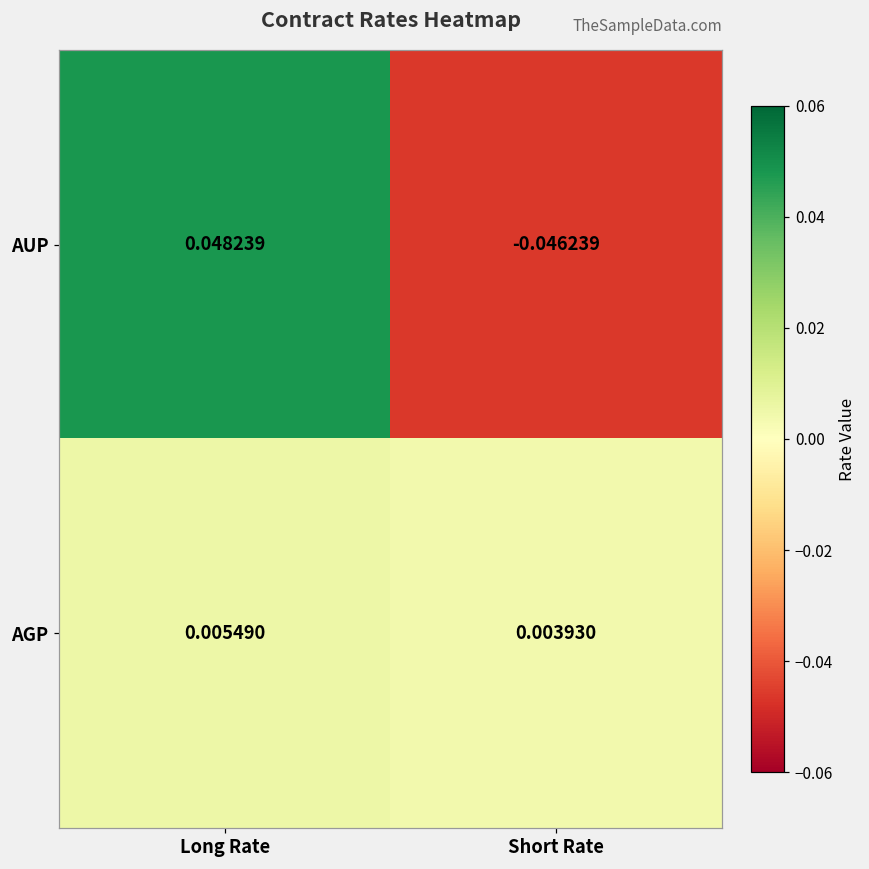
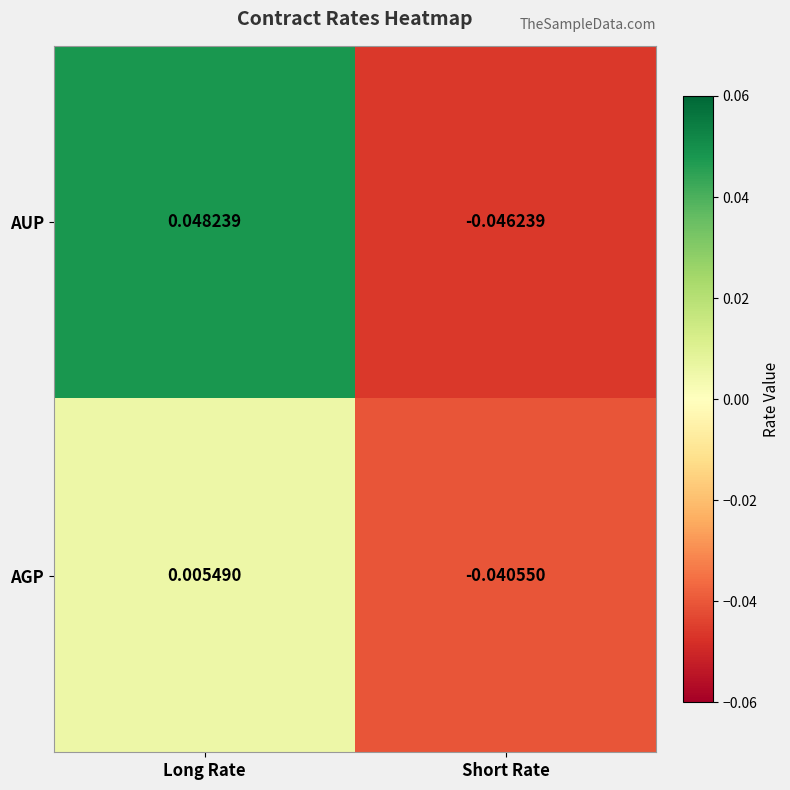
AGP, Short Rate: 0.003930 -> -0.040550
